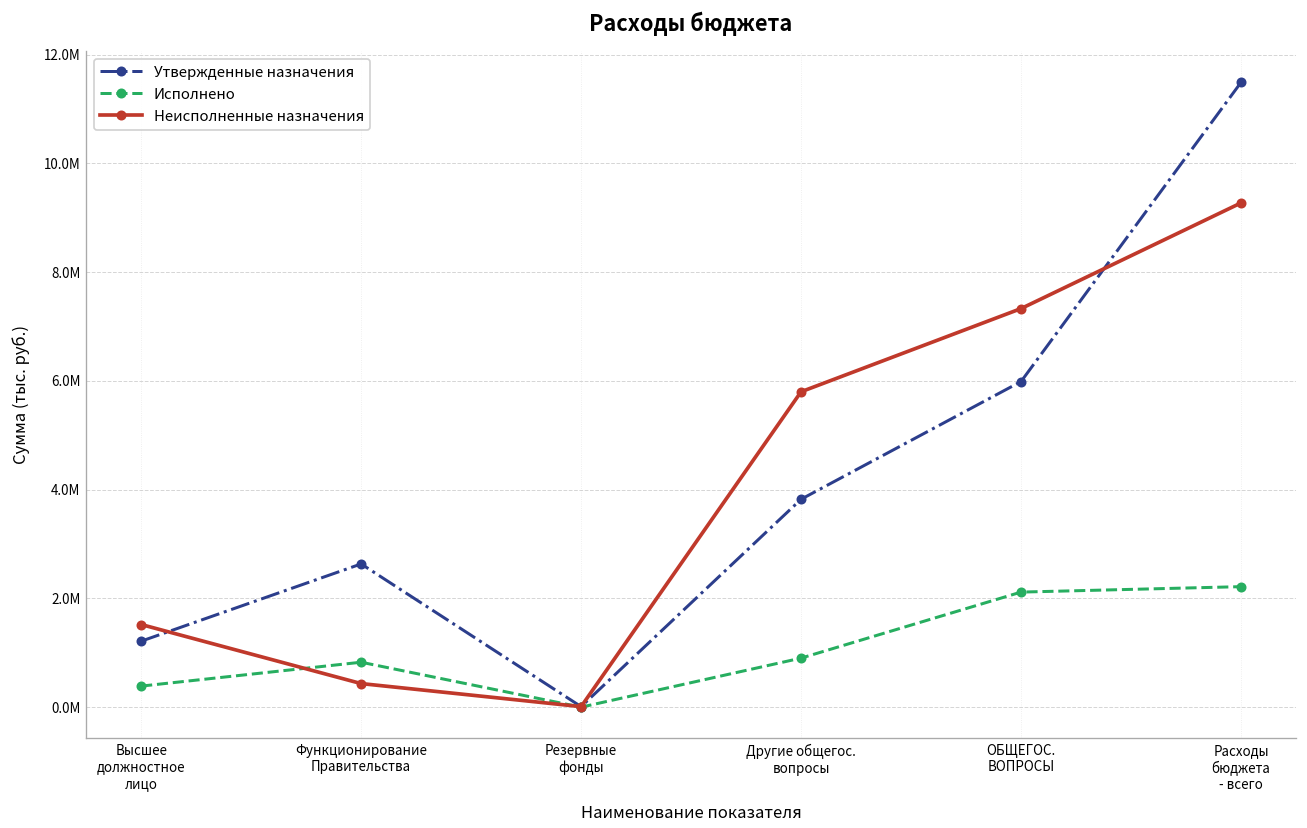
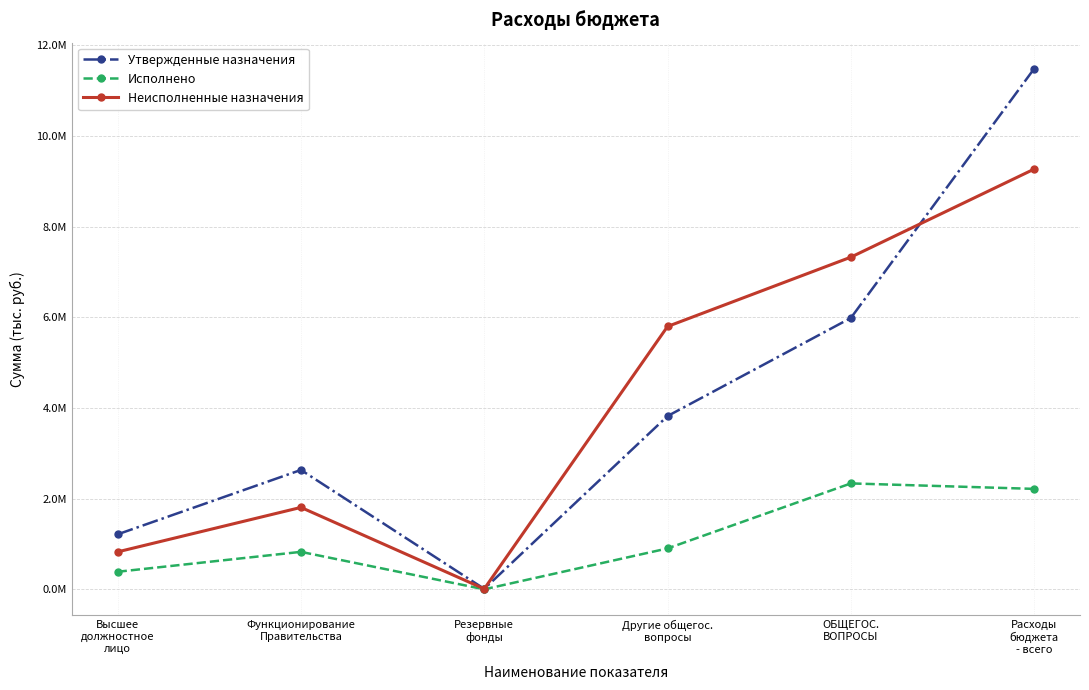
Неисполненные назначения, Высшее должностное лицо: 1500000 -> 800000
Неисполненные назначения, Функционирование Правительства: 400000 -> 1800000
Исполнено, ОБЩЕГОС. ВОПРОСЫ: 2100000 -> 2300000
